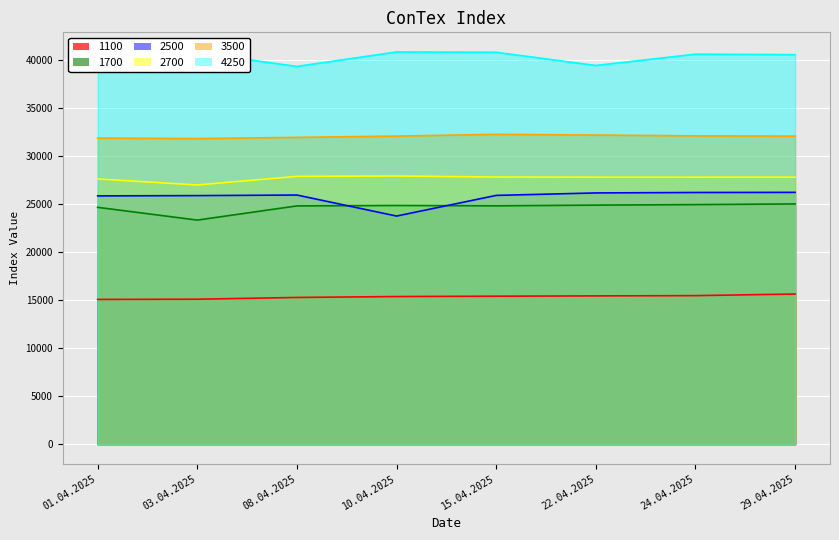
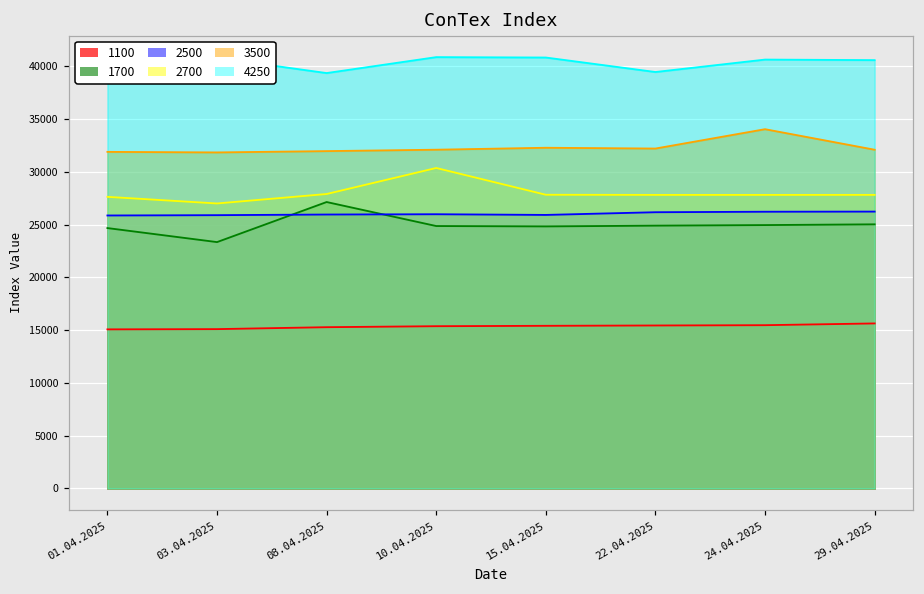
1700, 08.04.2025: 25000 -> 27000
2500, 10.04.2025: 24000 -> 26000
2700, 10.04.2025: 28000 -> 30000
3500, 24.04.2025: 32000 -> 34000
